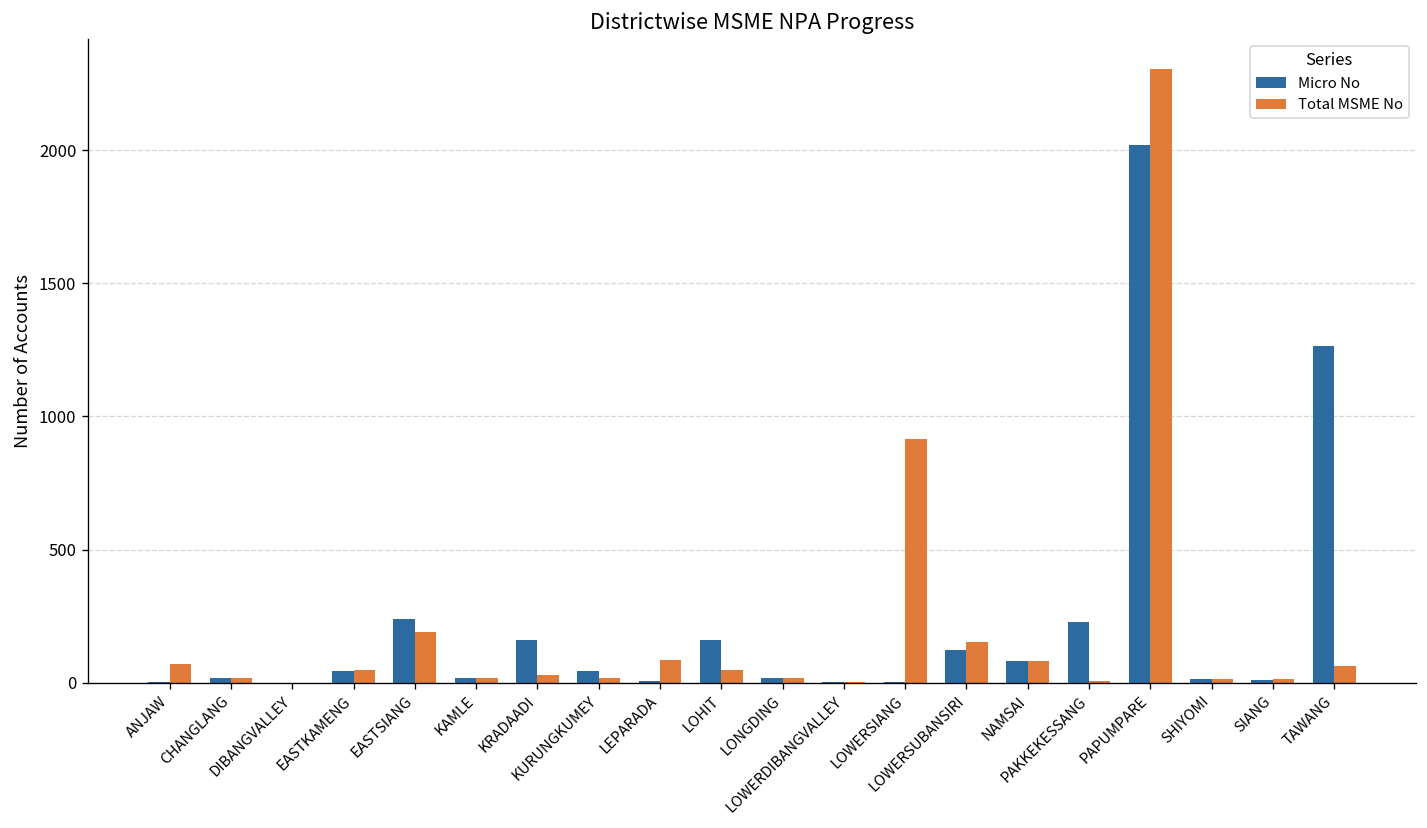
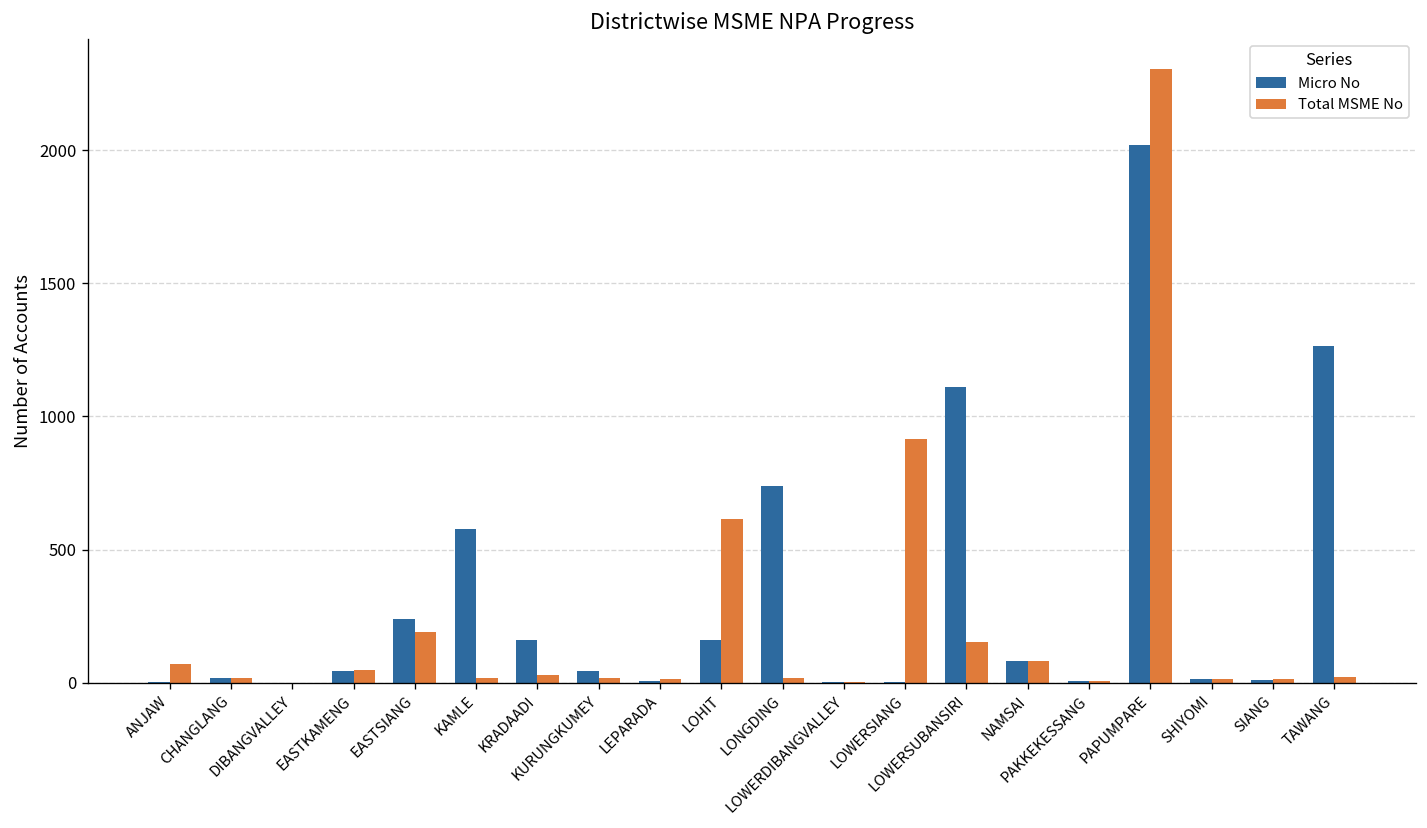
Micro No, KAMLE: 20 -> 580
Total MSME No, LEPARADA: 90 -> 10
Total MSME No, LOHIT: 50 -> 610
Micro No, LONGDING: 20 -> 740
Micro No, LOWERSUBANSIRI: 120 -> 1110
Micro No, PAKKEKESSANG: 230 -> 10
Total MSME No, TAWANG: 60 -> 20
